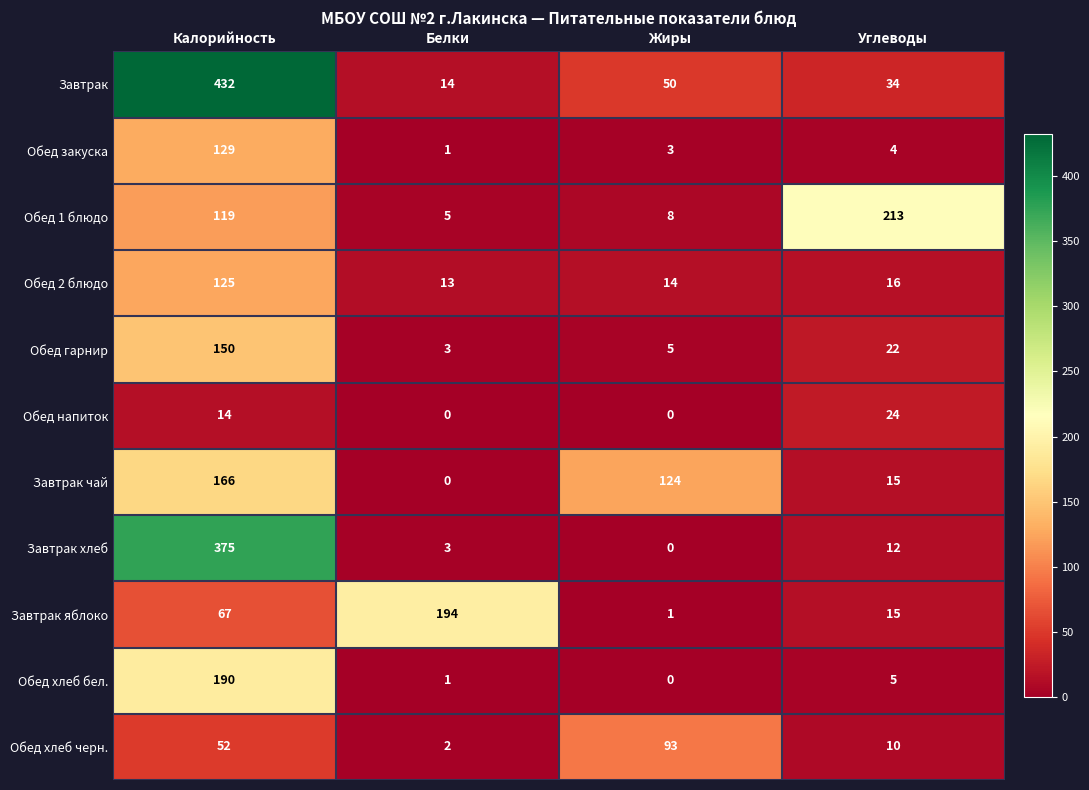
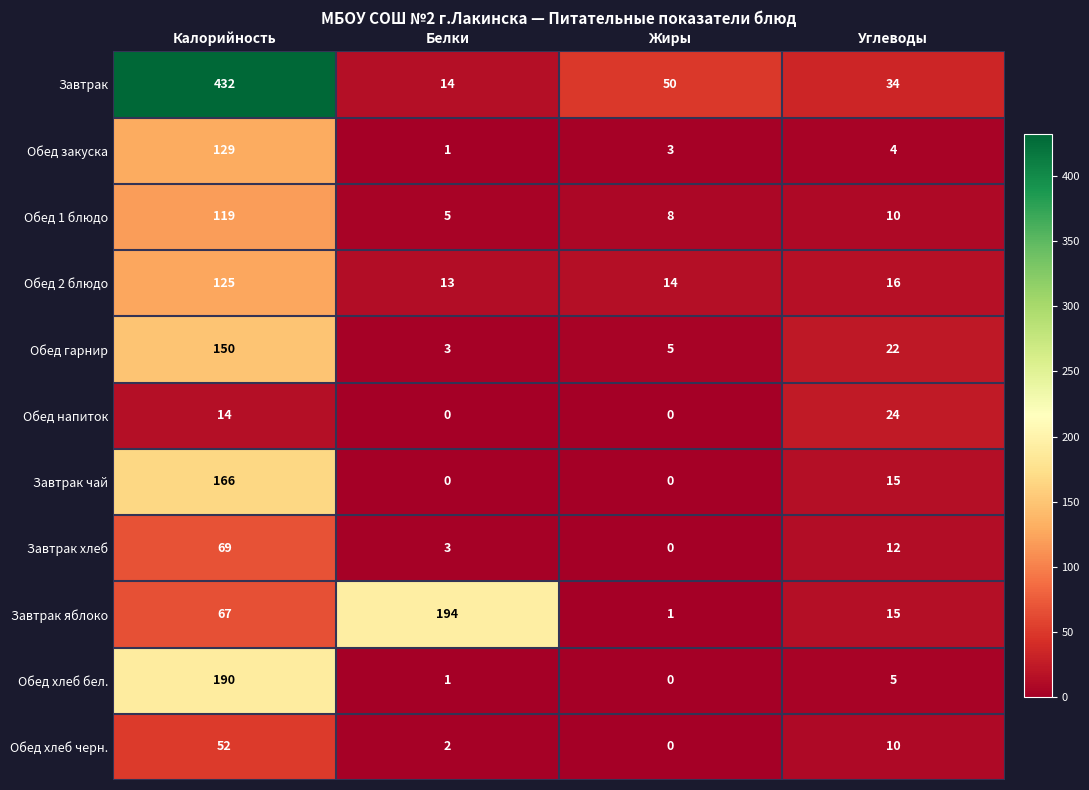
Обед 1 блюдо, Углеводы: 213 -> 10
Завтрак чай, Жиры: 124 -> 0
Завтрак хлеб, Калорийность: 375 -> 69
Обед хлеб черн., Жиры: 93 -> 0
